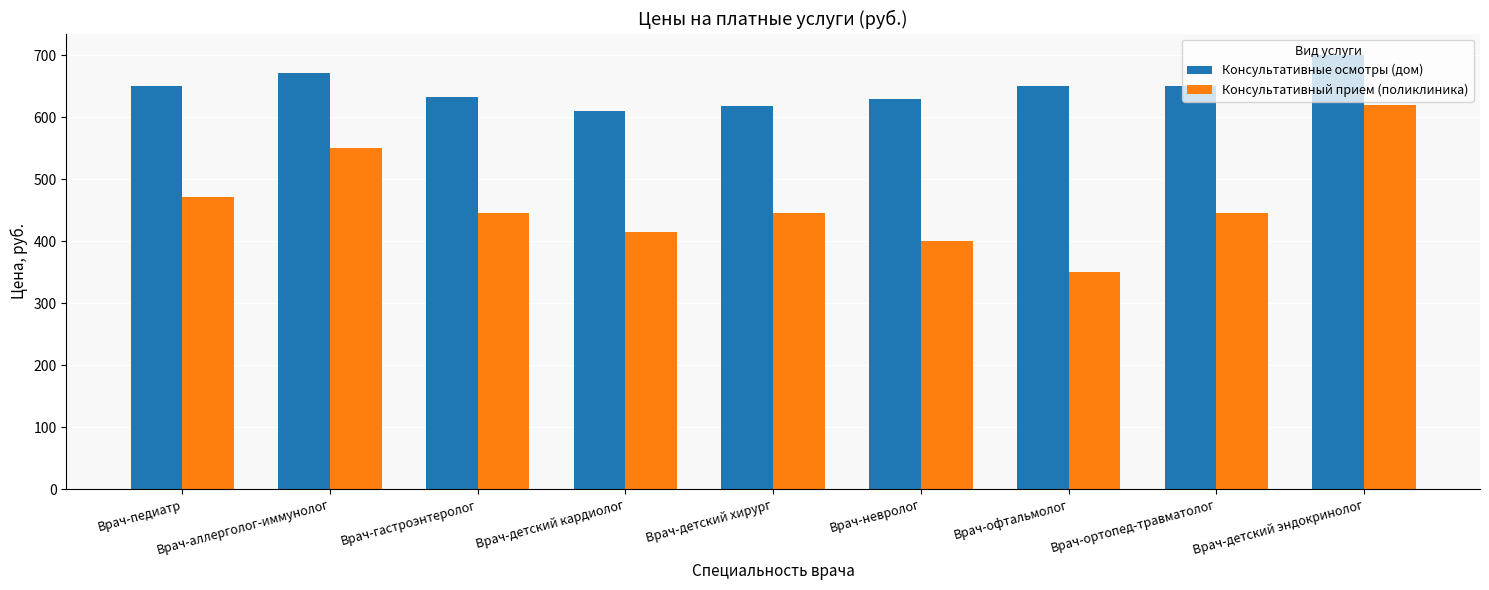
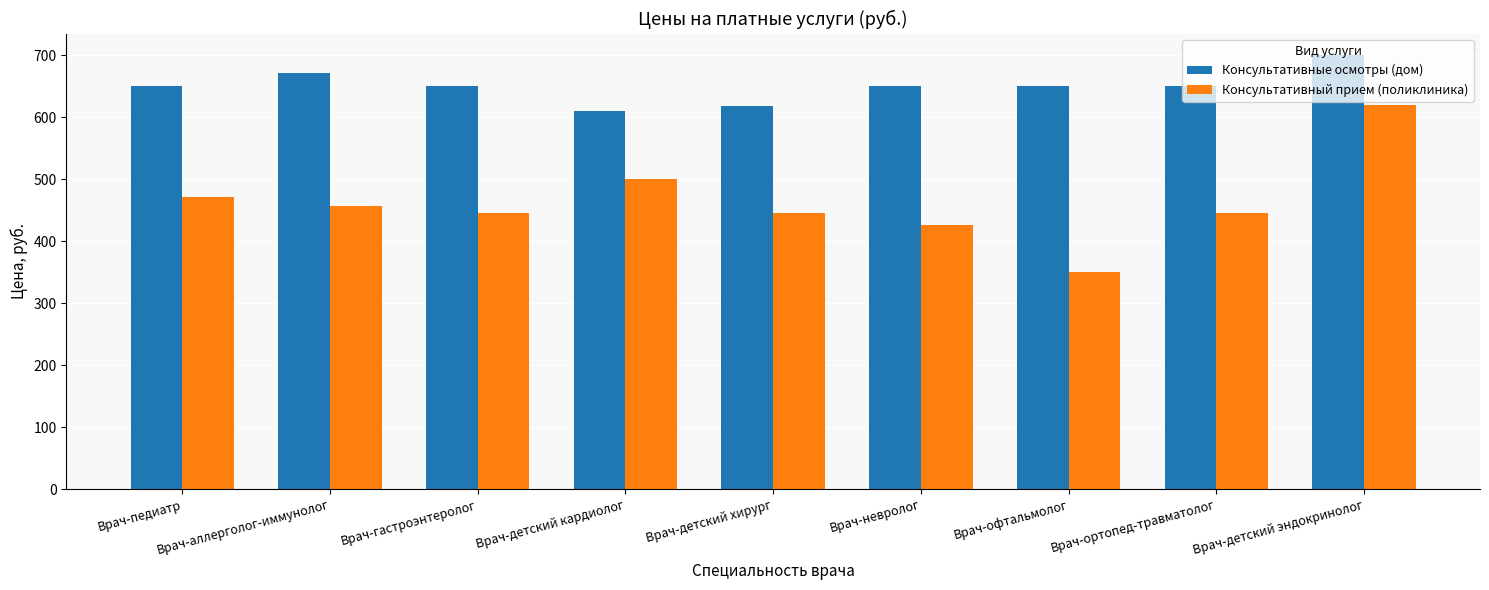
Консультативный прием (поликлиника), Врач-аллерголог-иммунолог: 550 -> 460
Консультативные осмотры (дом), Врач-гастроэнтеролог: 630 -> 650
Консультативный прием (поликлиника), Врач-детский кардиолог: 420 -> 500
Консультативные осмотры (дом), Врач-невролог: 630 -> 650
Консультативный прием (поликлиника), Врач-невролог: 400 -> 430
